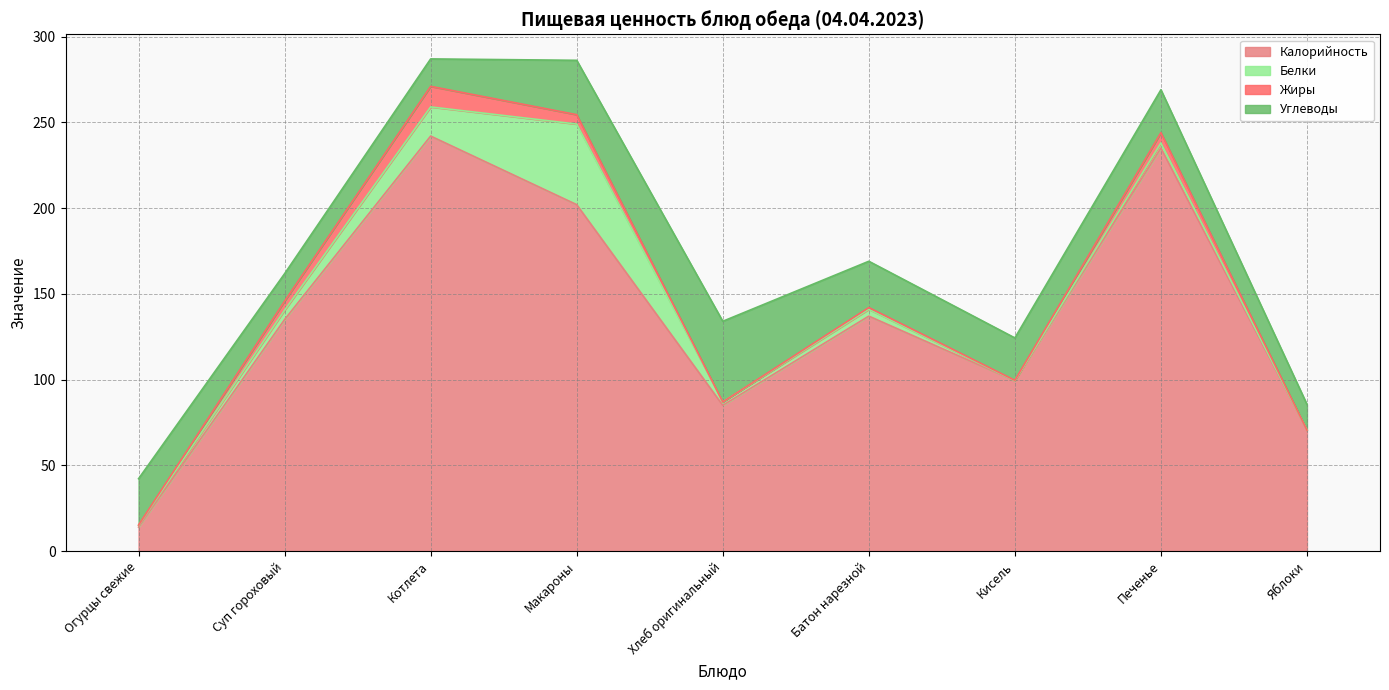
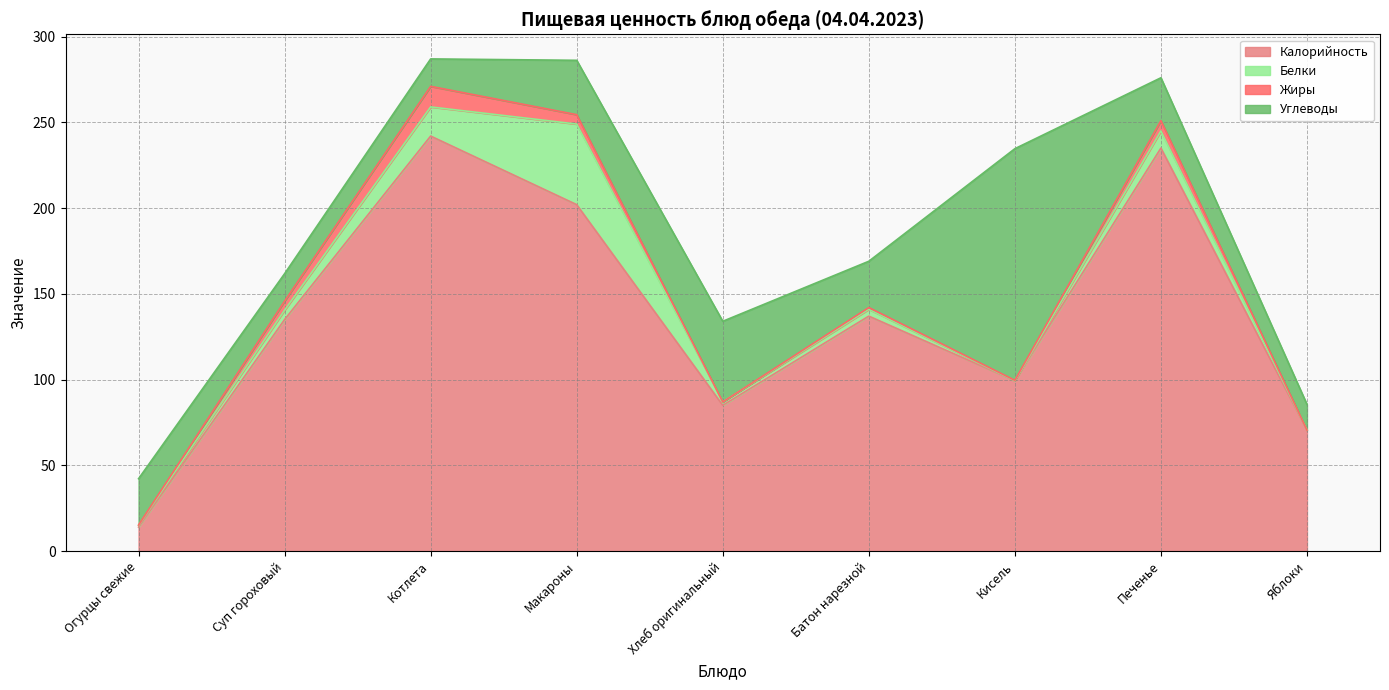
Углеводы, Кисель: 25 -> 135
Белки, Печенье: 3 -> 10
